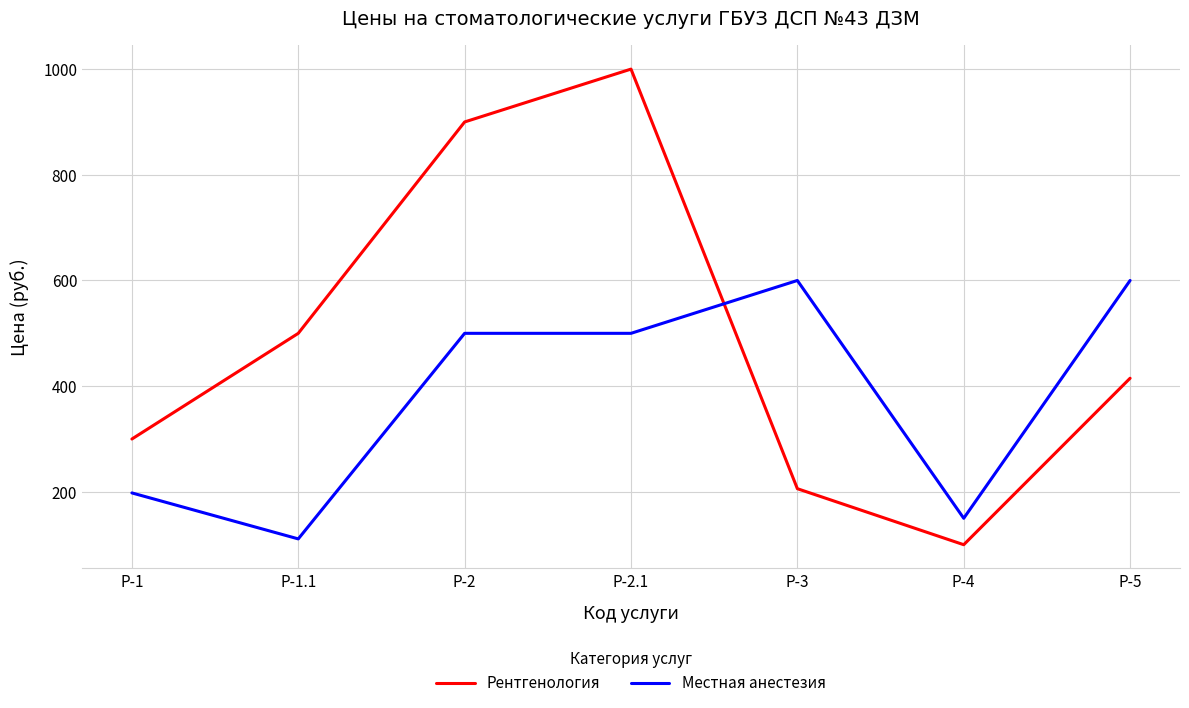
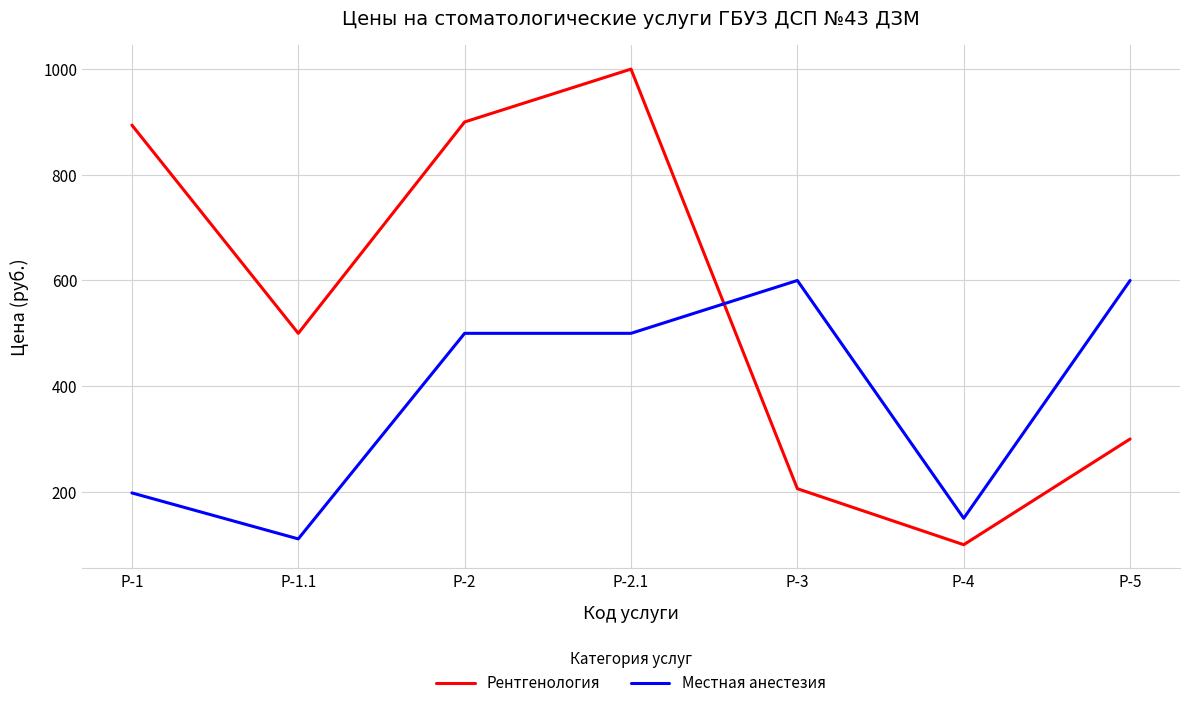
Рентгенология, Р-1: 300 -> 890
Рентгенология, Р-5: 420 -> 300
